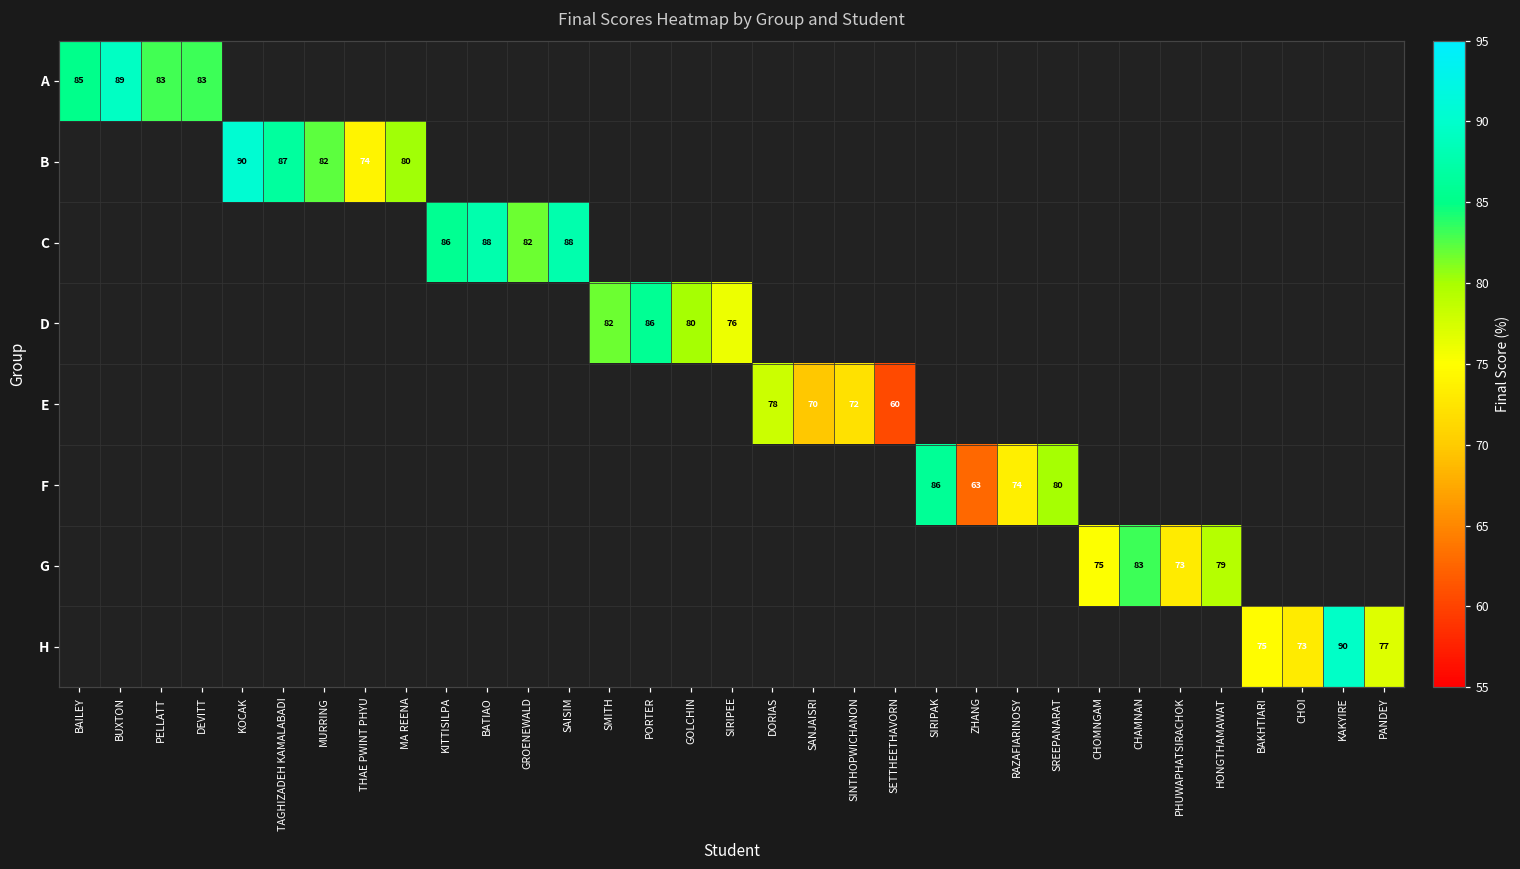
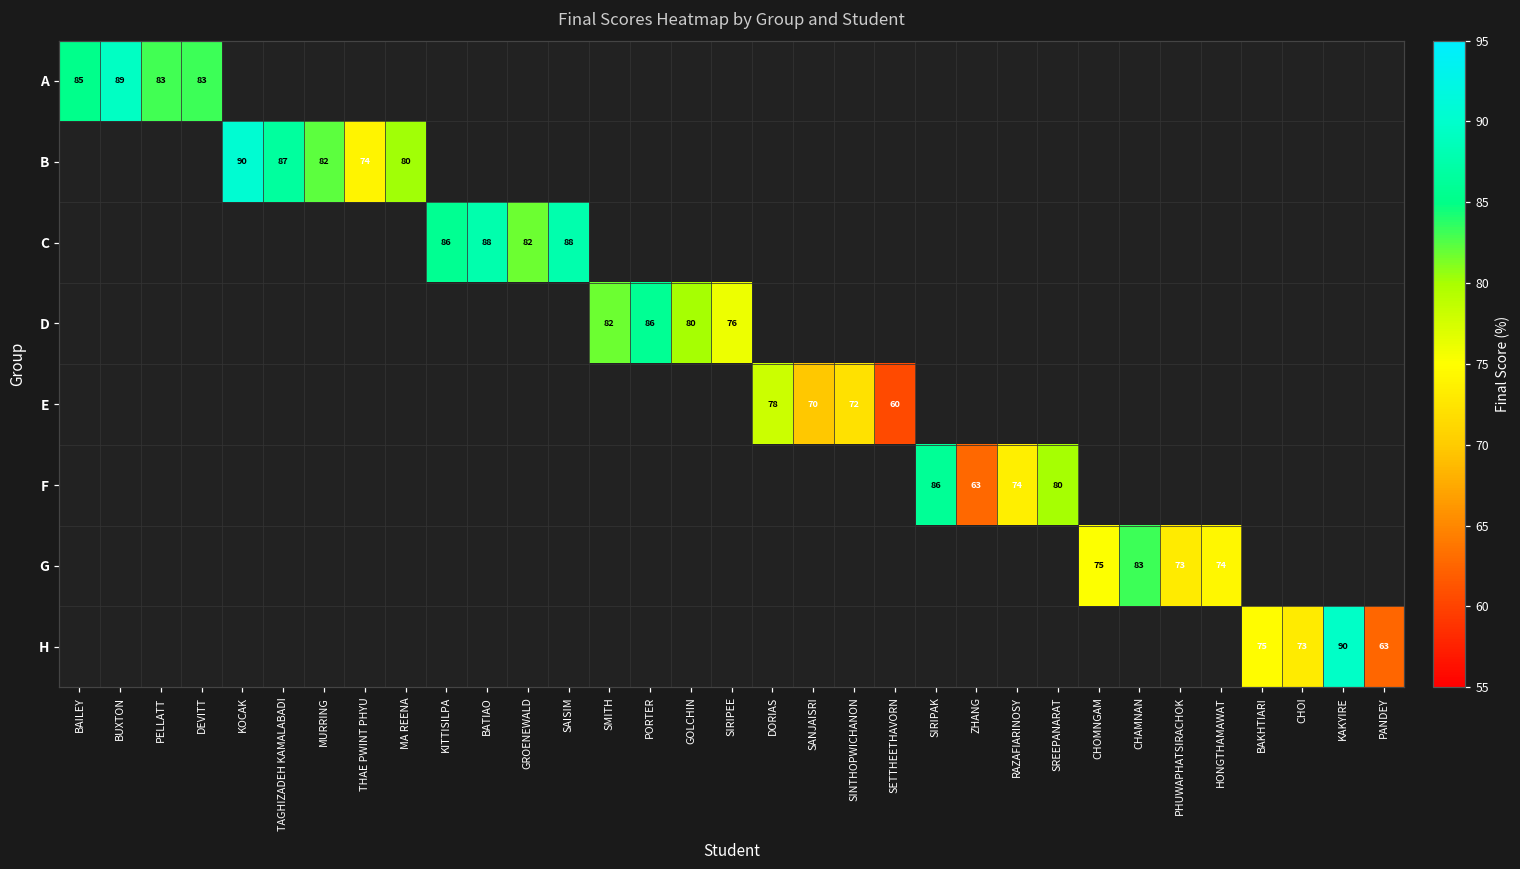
G, HONGTHAMAWAT: 79 -> 74
H, PANDEY: 77 -> 63
